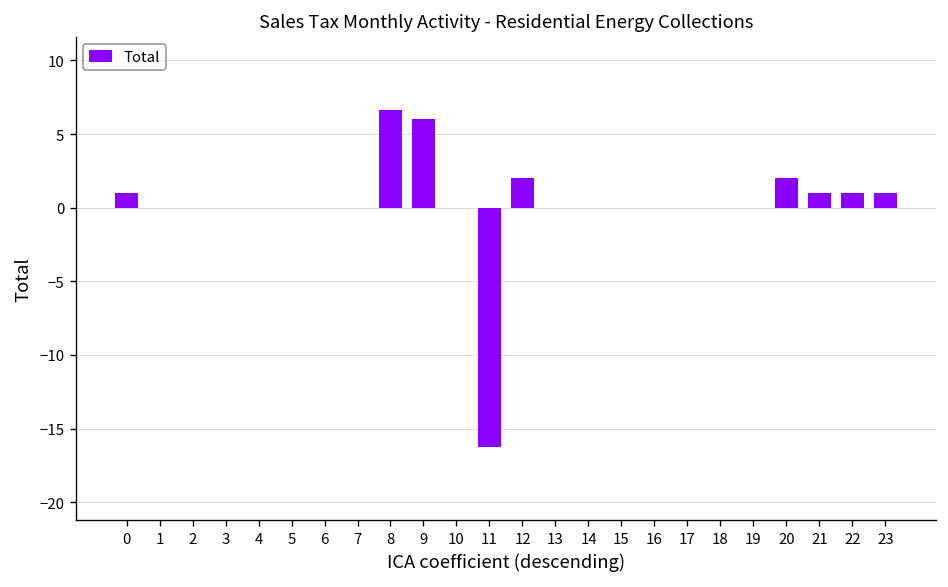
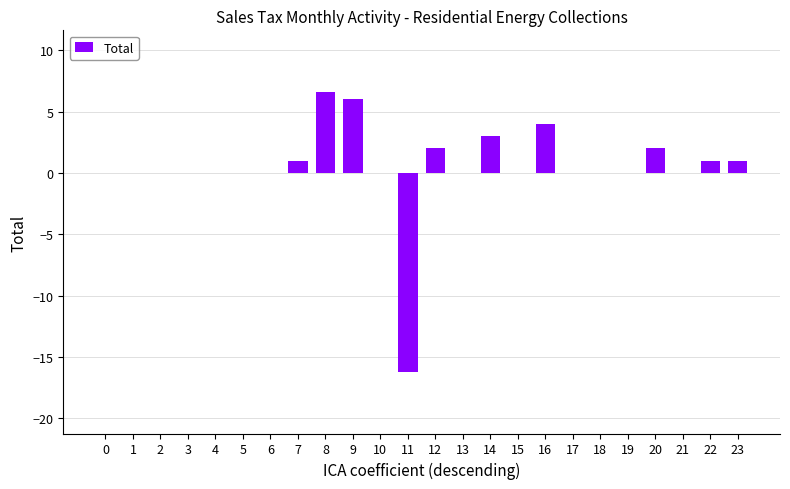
0: 1 -> 0
7: 0 -> 1
14: 0 -> 3
16: 0 -> 4
21: 1 -> 0
